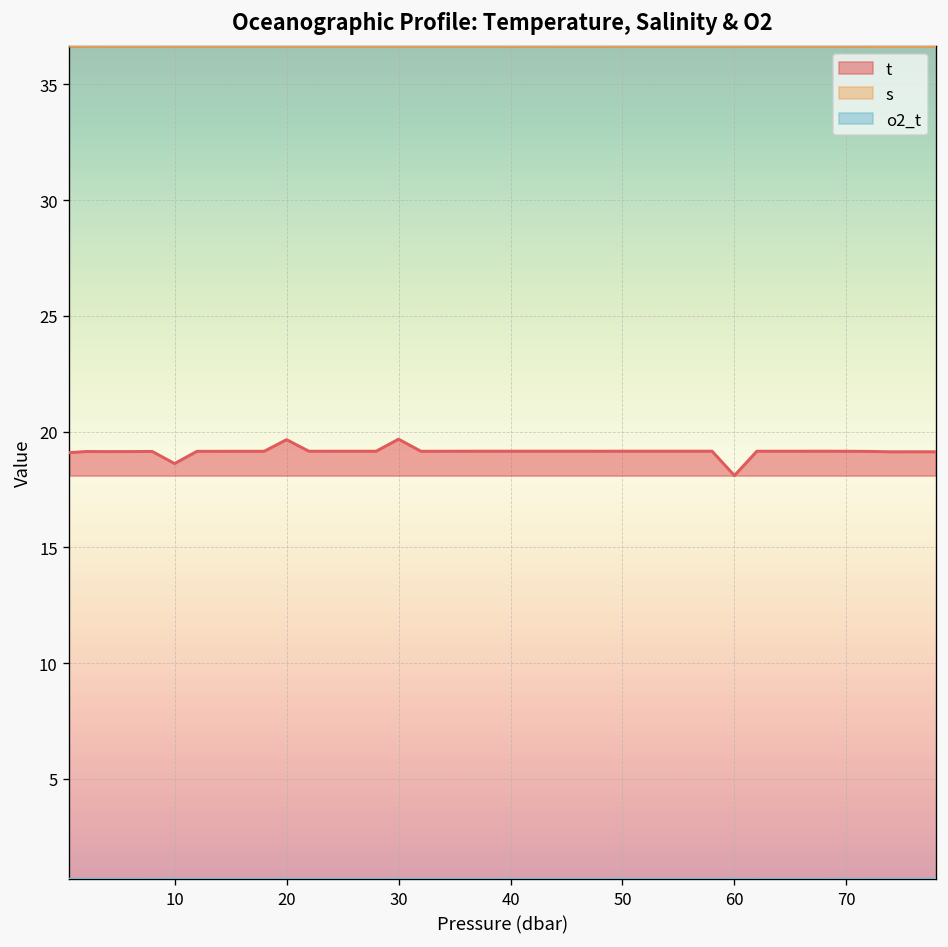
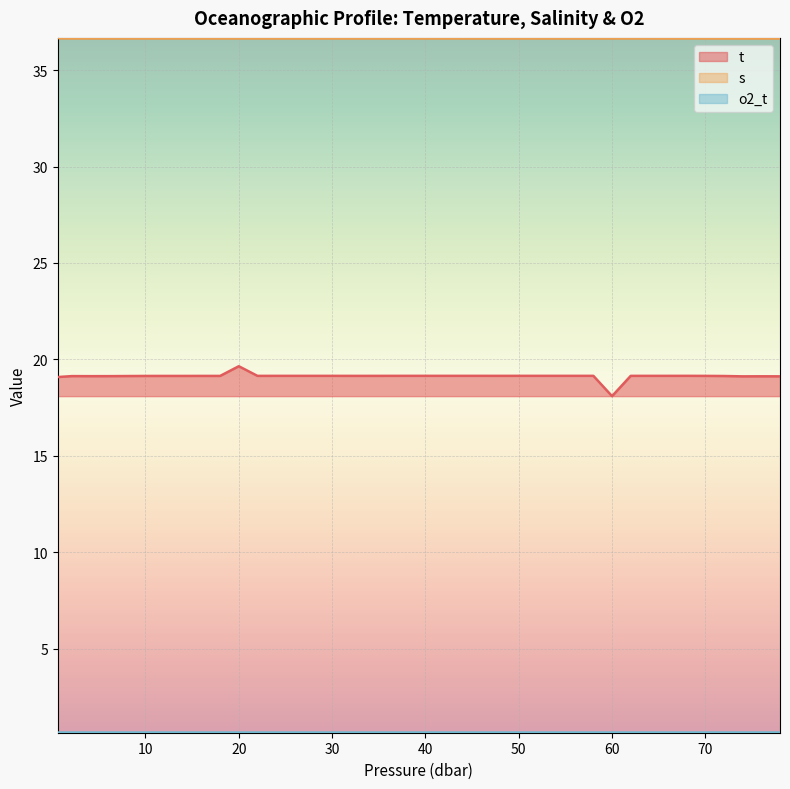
t, 10: 18.6 -> 19.1
t, 30: 19.7 -> 19.2
